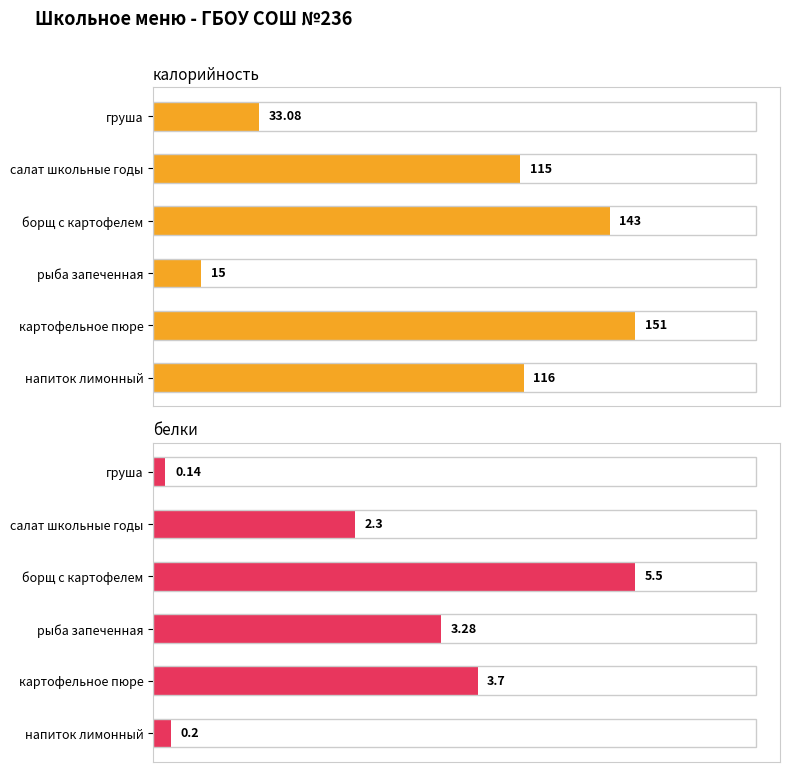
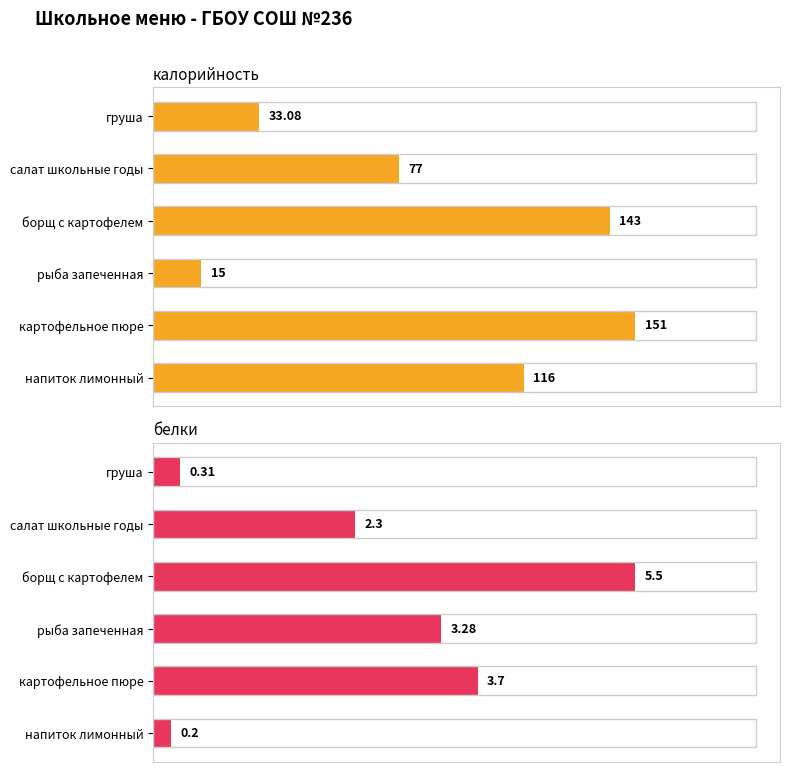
калорийность, салат школьные годы: 115 -> 77
белки, груша: 0.14 -> 0.31
